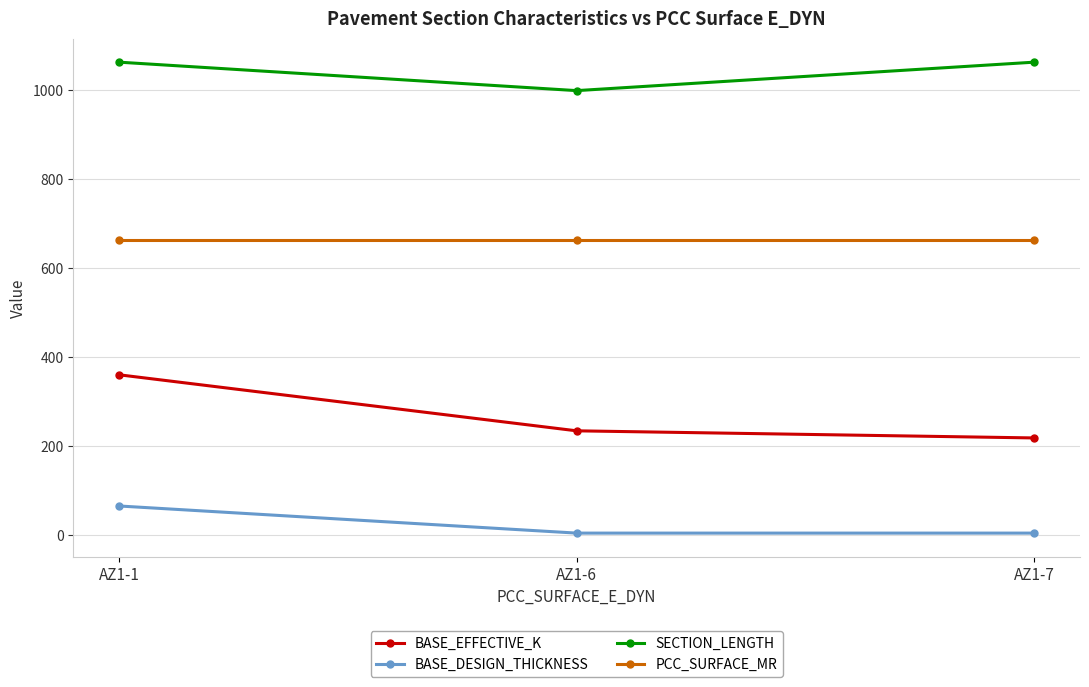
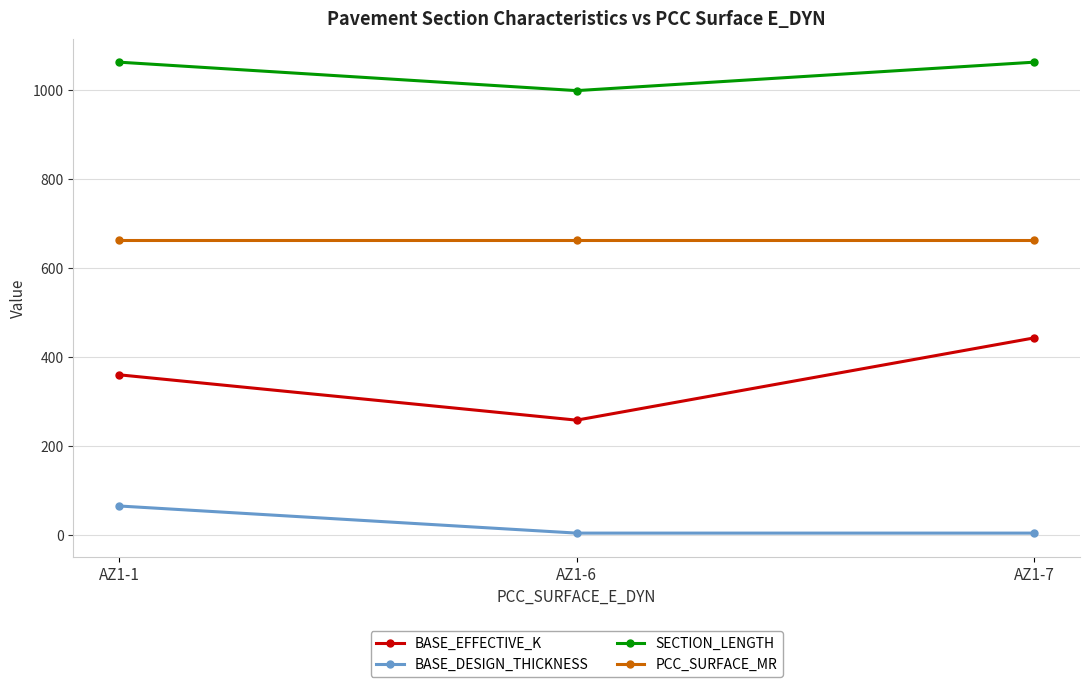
BASE_EFFECTIVE_K, AZ1-6: 230 -> 260
BASE_EFFECTIVE_K, AZ1-7: 220 -> 440
